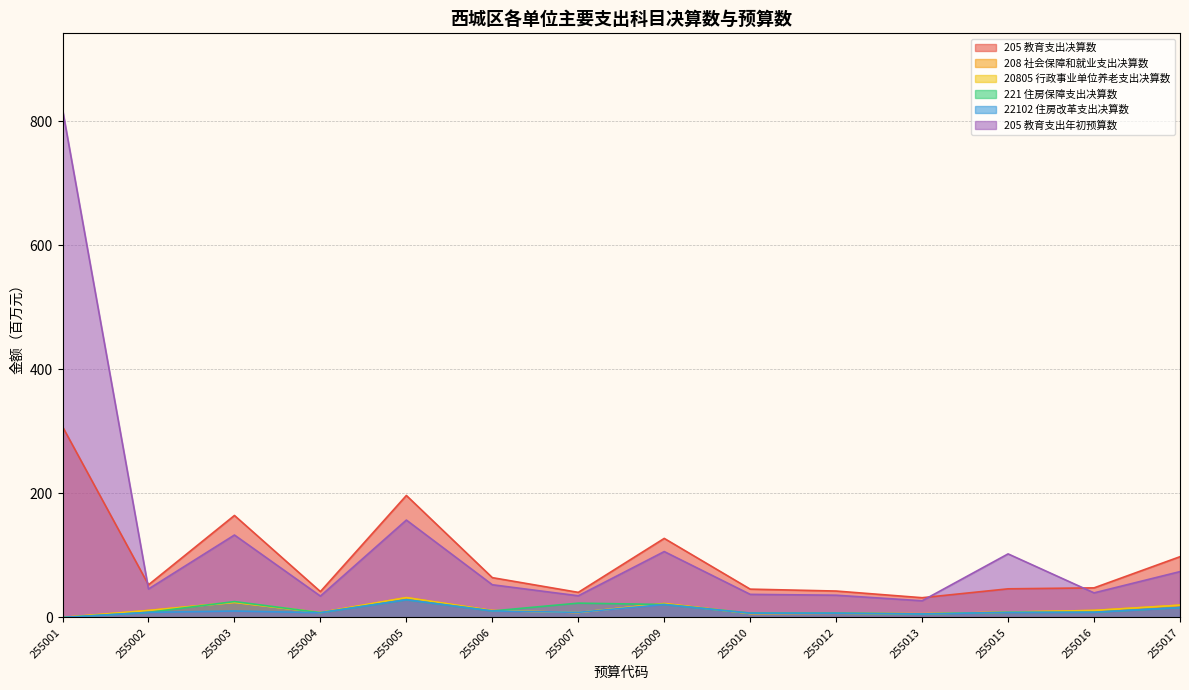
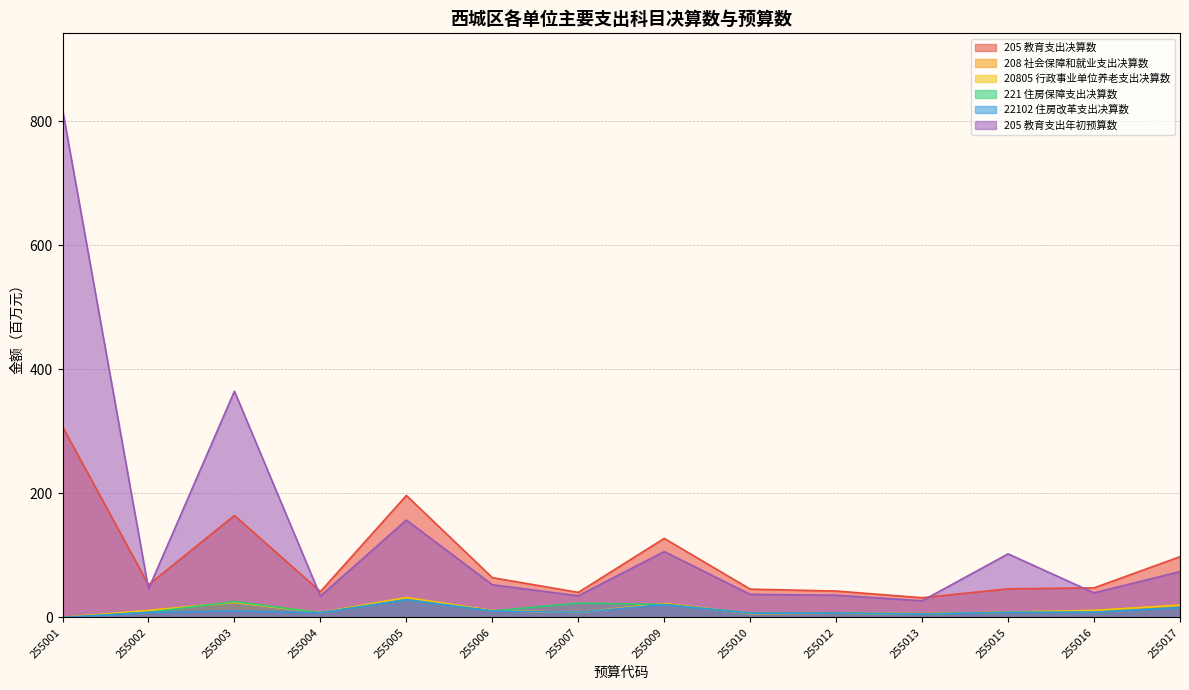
205 教育支出年初预算数, 255003: 130 -> 360
